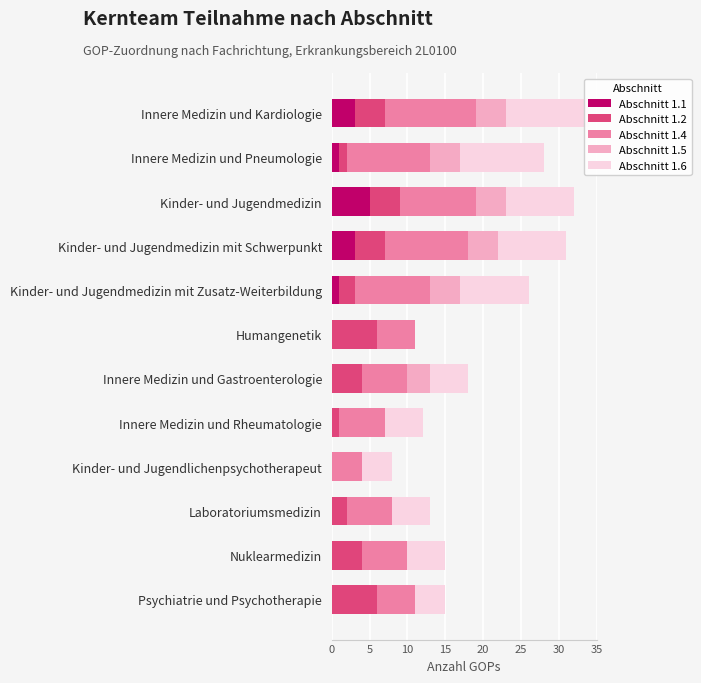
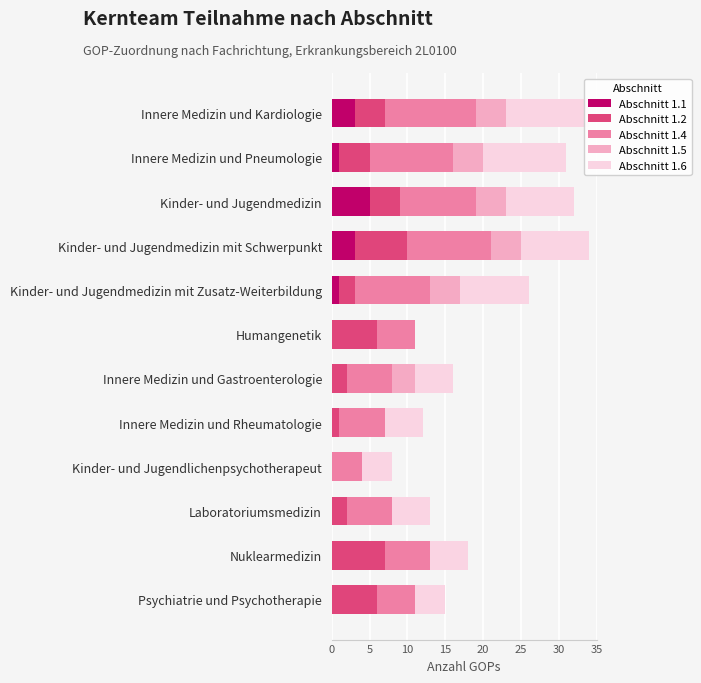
Abschnitt 1.2, Innere Medizin und Pneumologie: 1 -> 4
Abschnitt 1.2, Kinder- und Jugendmedizin mit Schwerpunkt: 4 -> 7
Abschnitt 1.2, Innere Medizin und Gastroenterologie: 4 -> 2
Abschnitt 1.2, Nuklearmedizin: 4 -> 7
